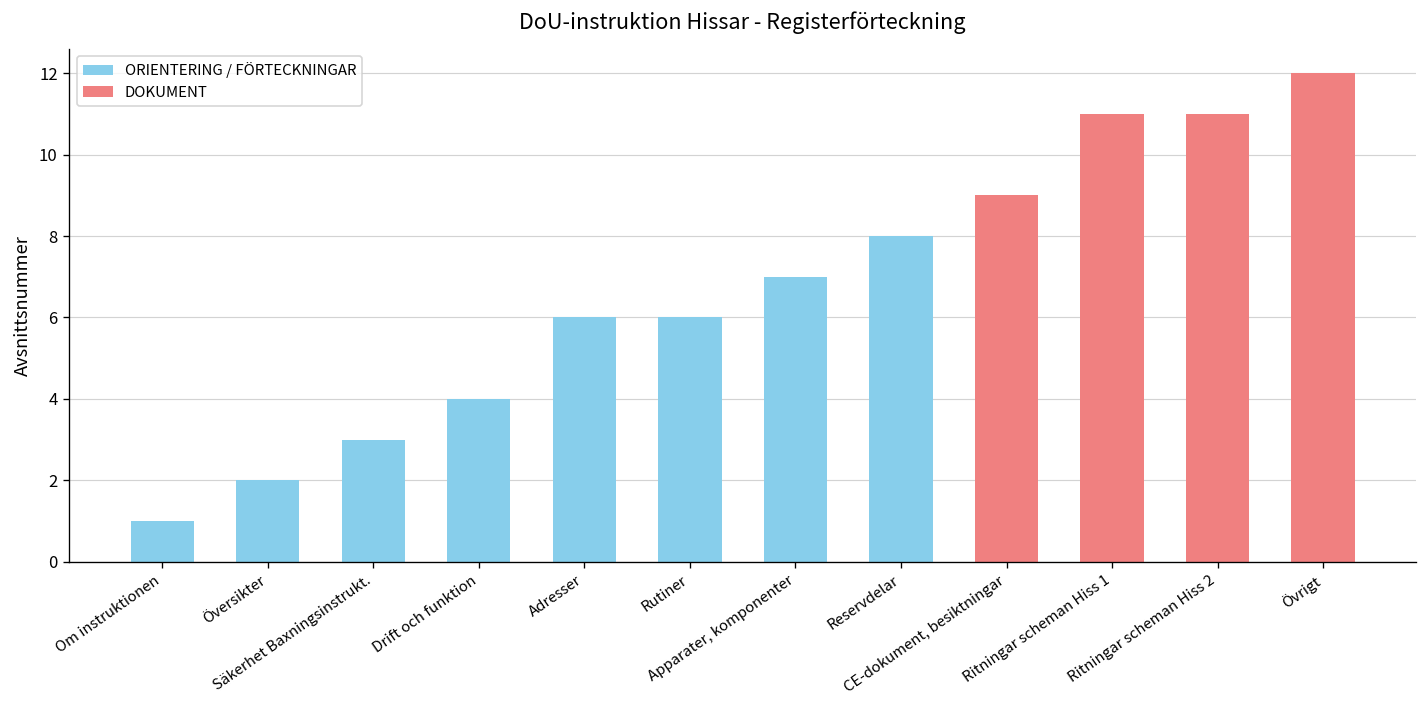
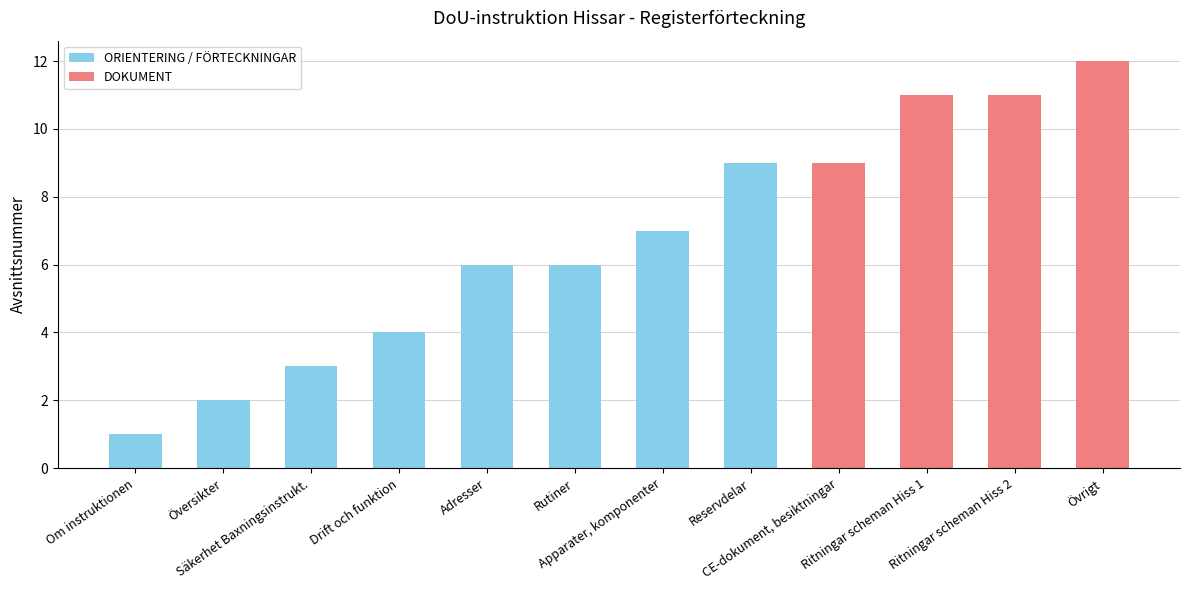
Reservdelar: 8 -> 9
